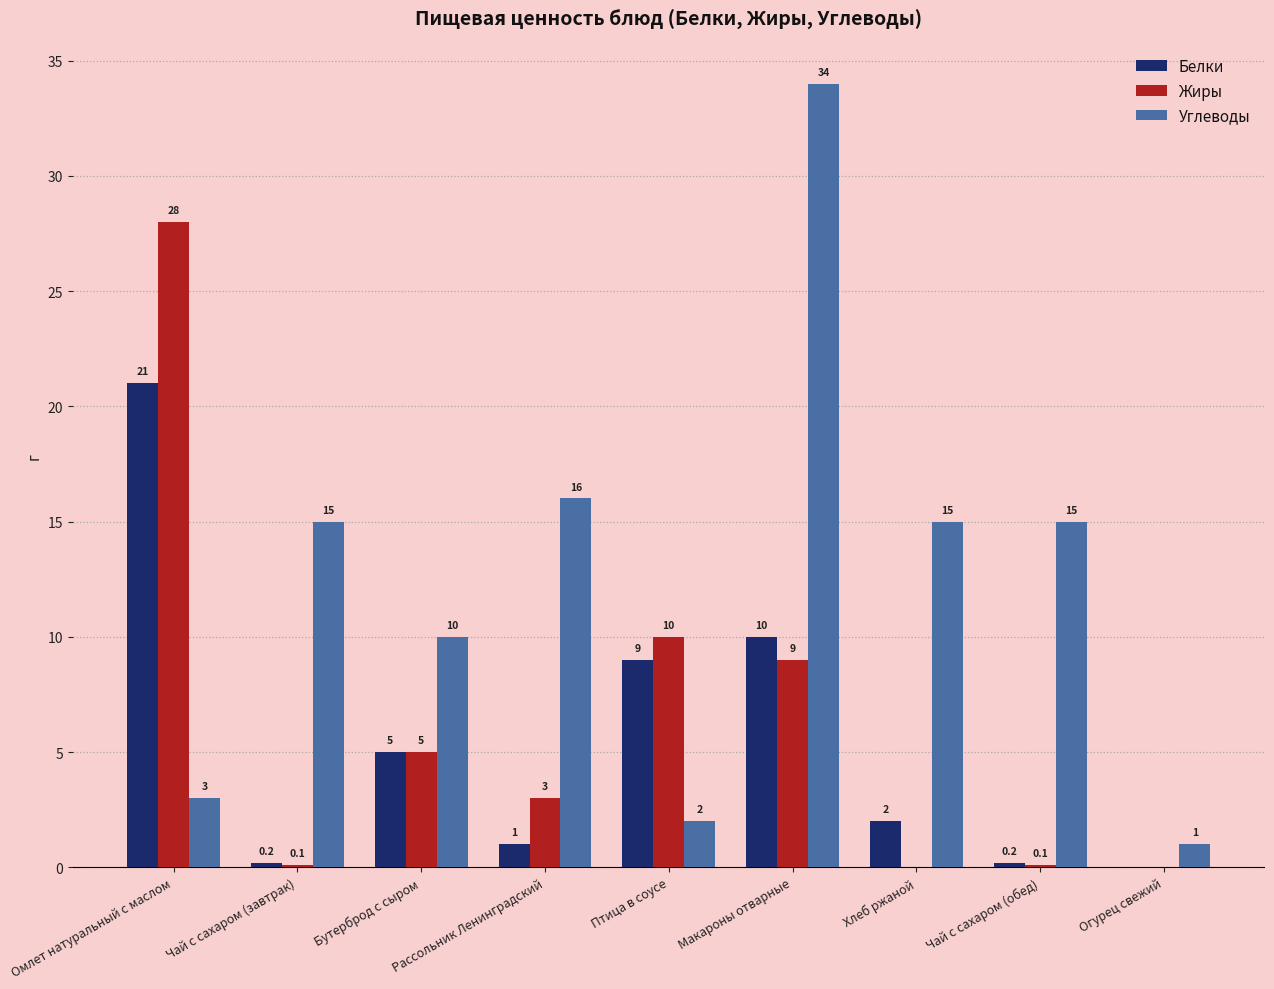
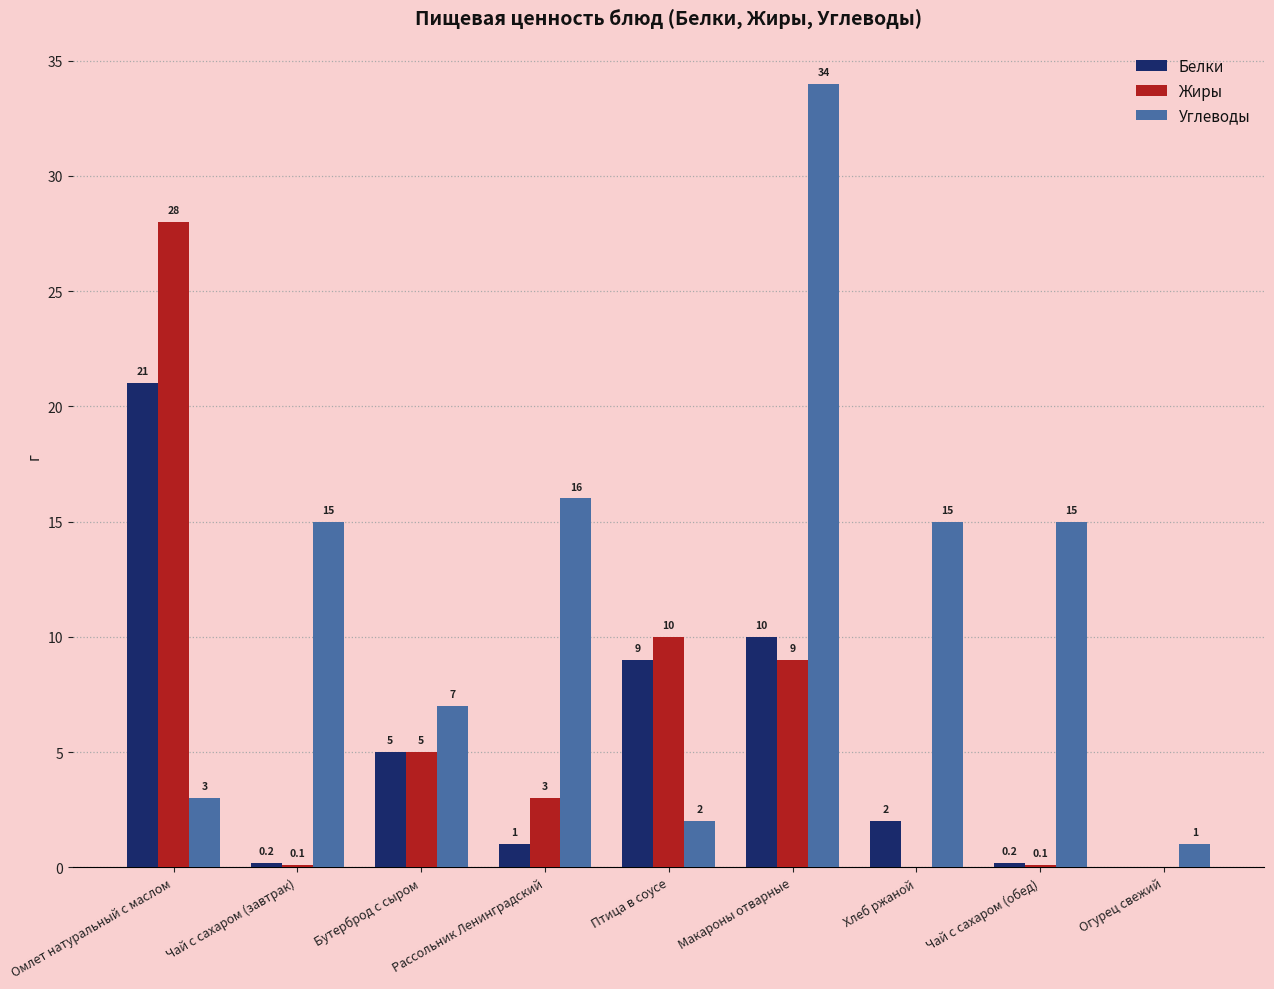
Углеводы, Бутерброд с сыром: 10 -> 7
